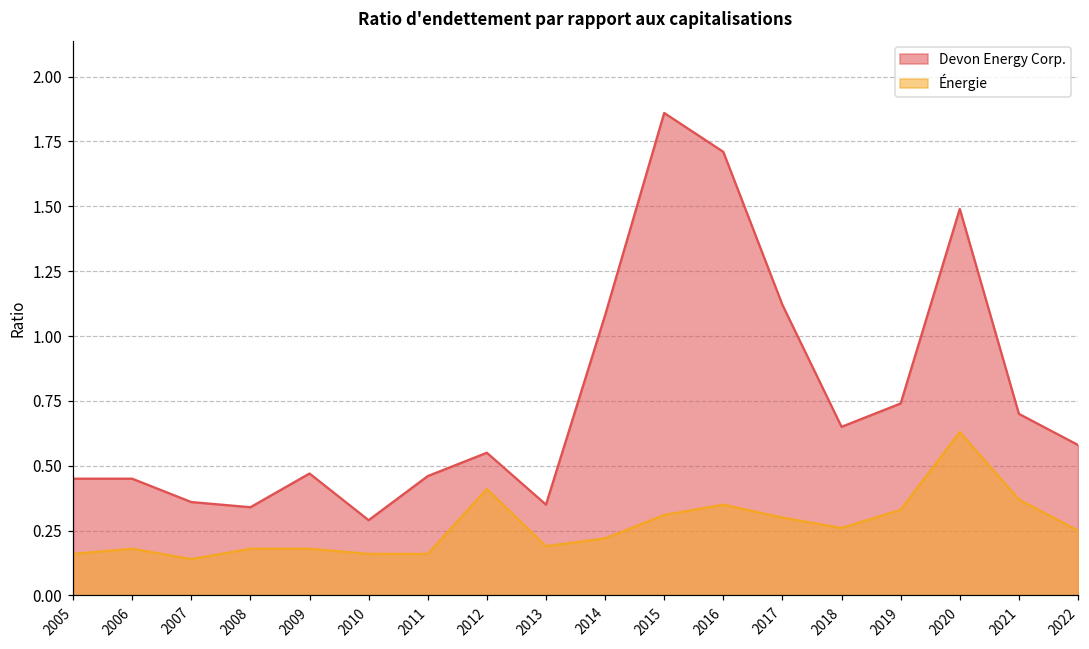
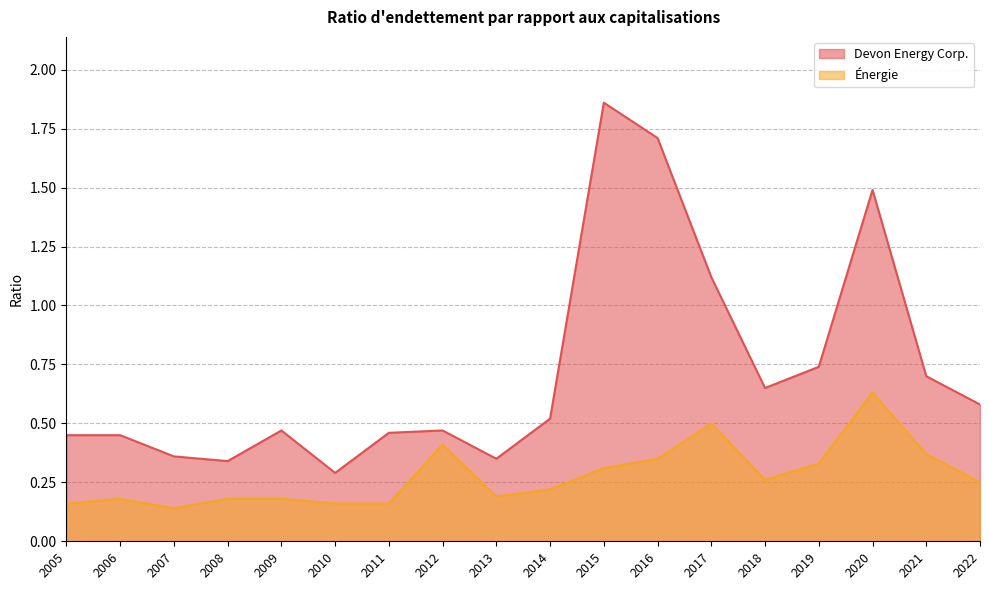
Devon Energy Corp., 2012: 0.55 -> 0.47
Devon Energy Corp., 2014: 1.08 -> 0.52
Énergie, 2017: 0.3 -> 0.5
